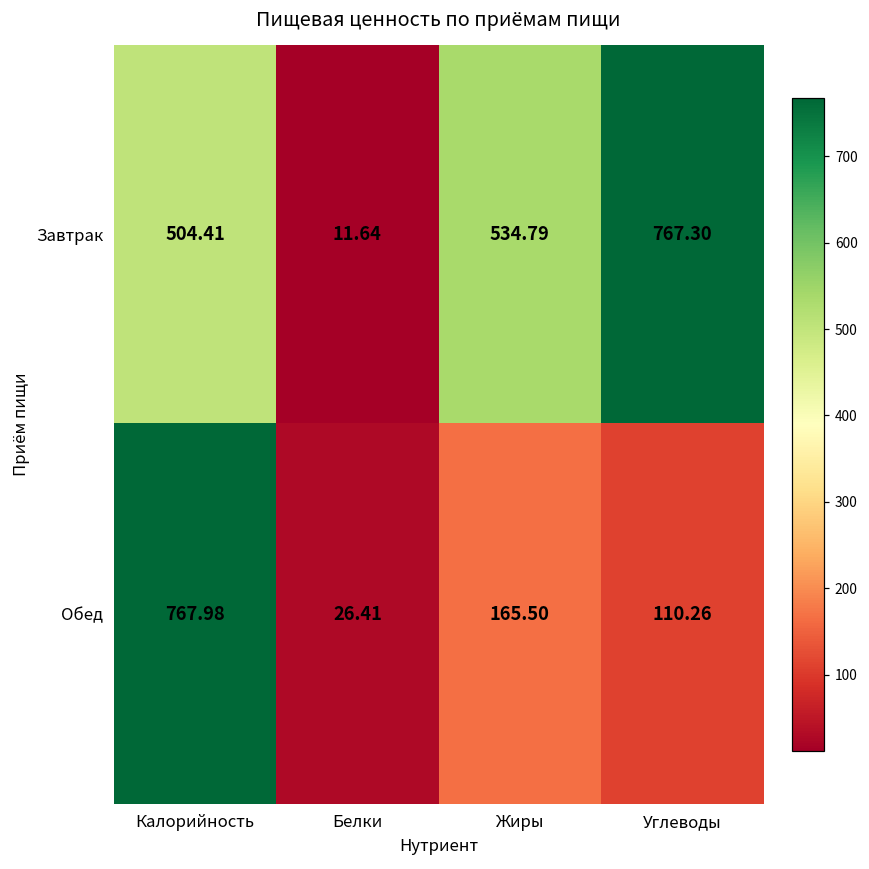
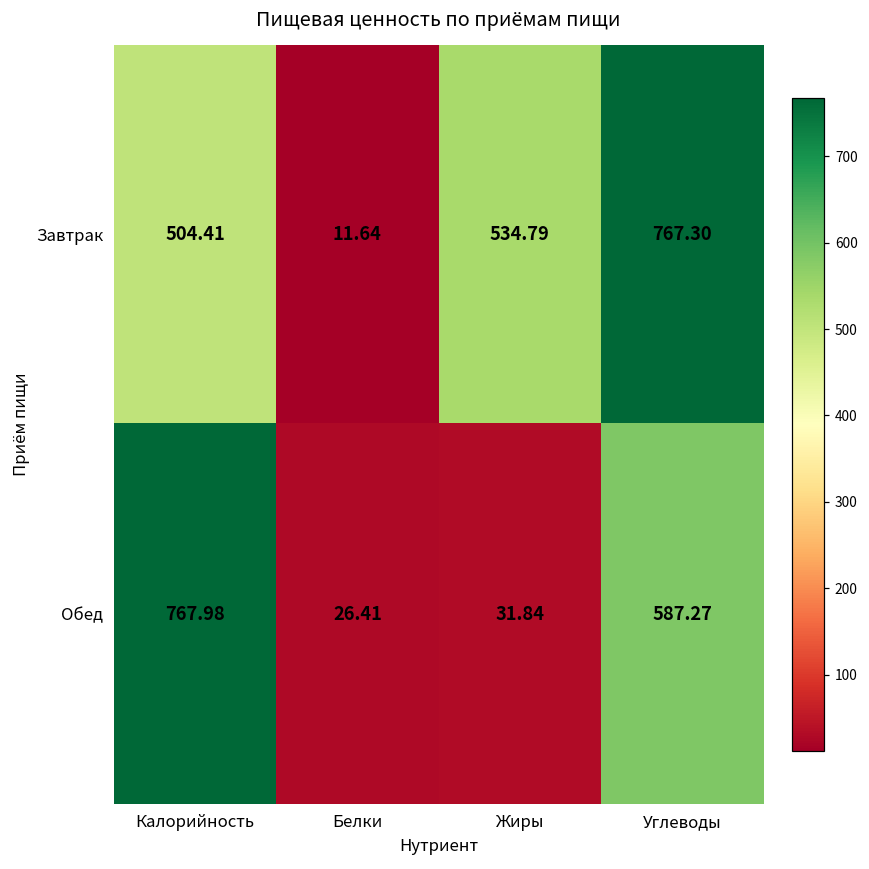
Обед, Жиры: 165.50 -> 31.84
Обед, Углеводы: 110.26 -> 587.27
